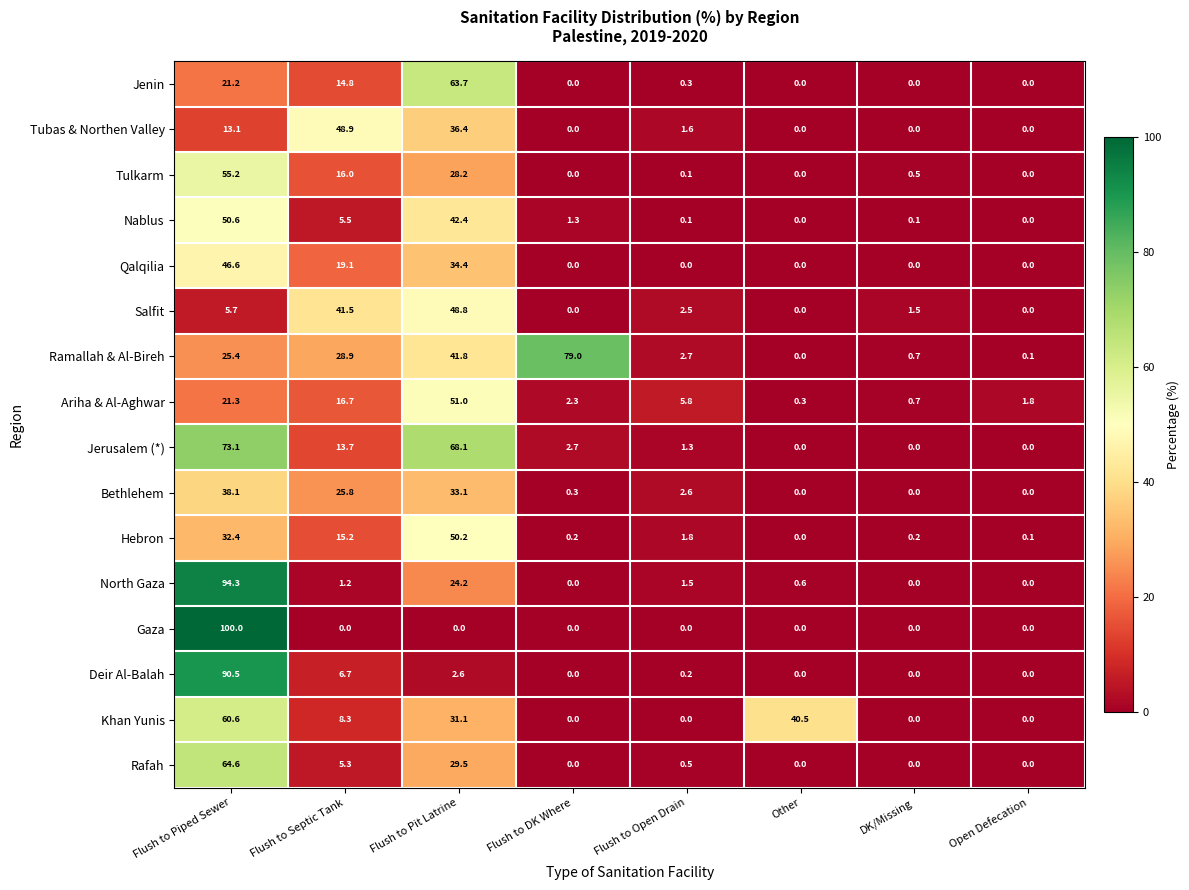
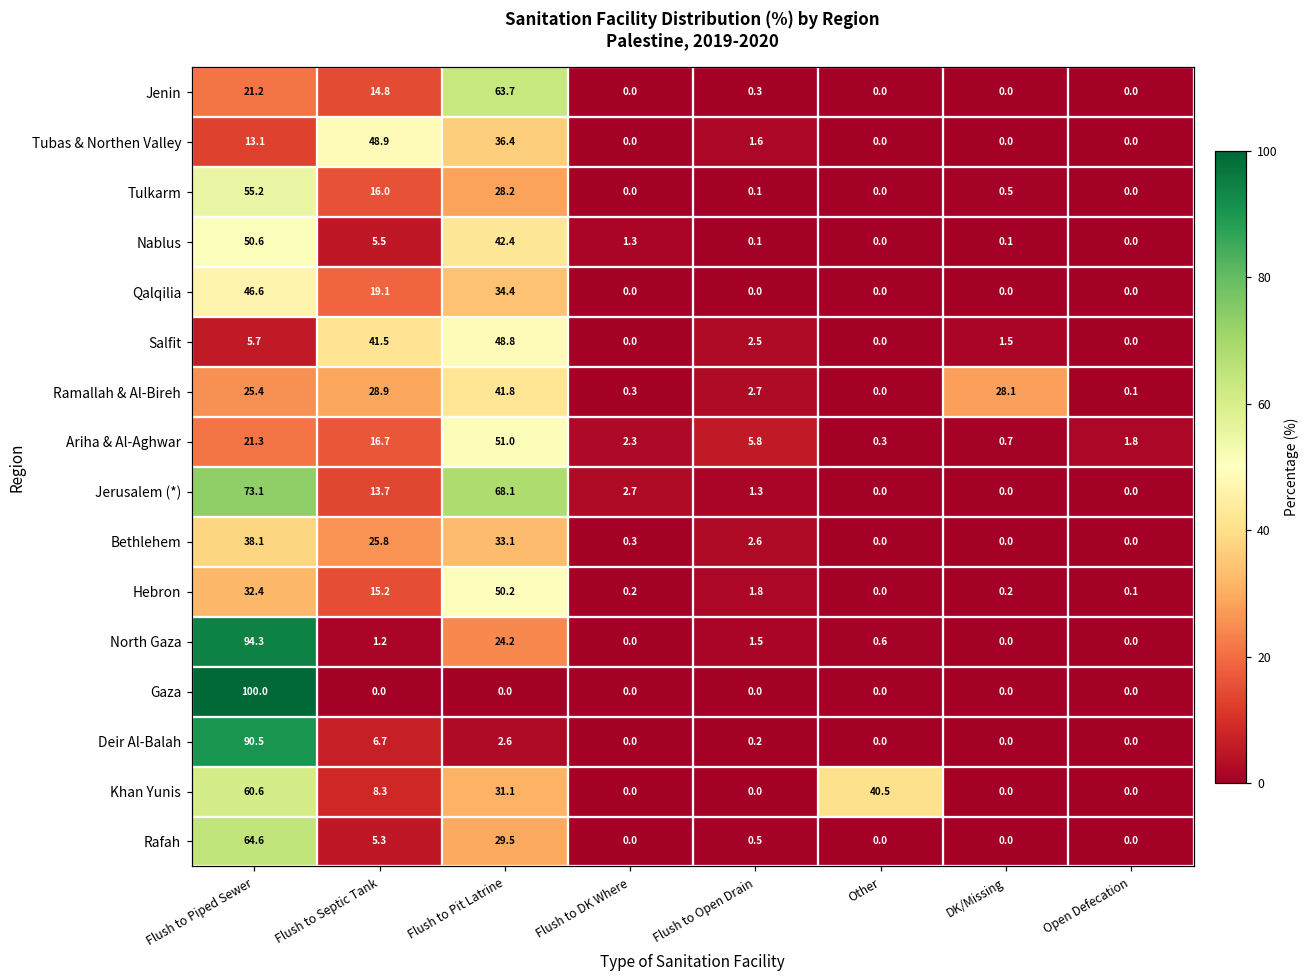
Ramallah & Al-Bireh, Flush to DK Where: 79.0 -> 0.3
Ramallah & Al-Bireh, DK/Missing: 0.7 -> 28.1
